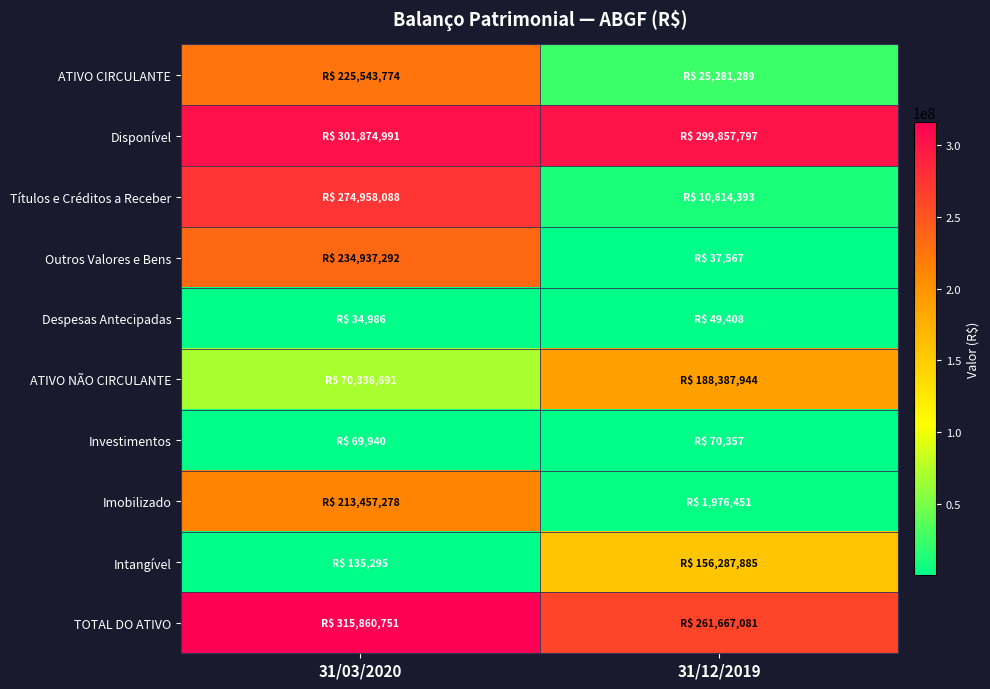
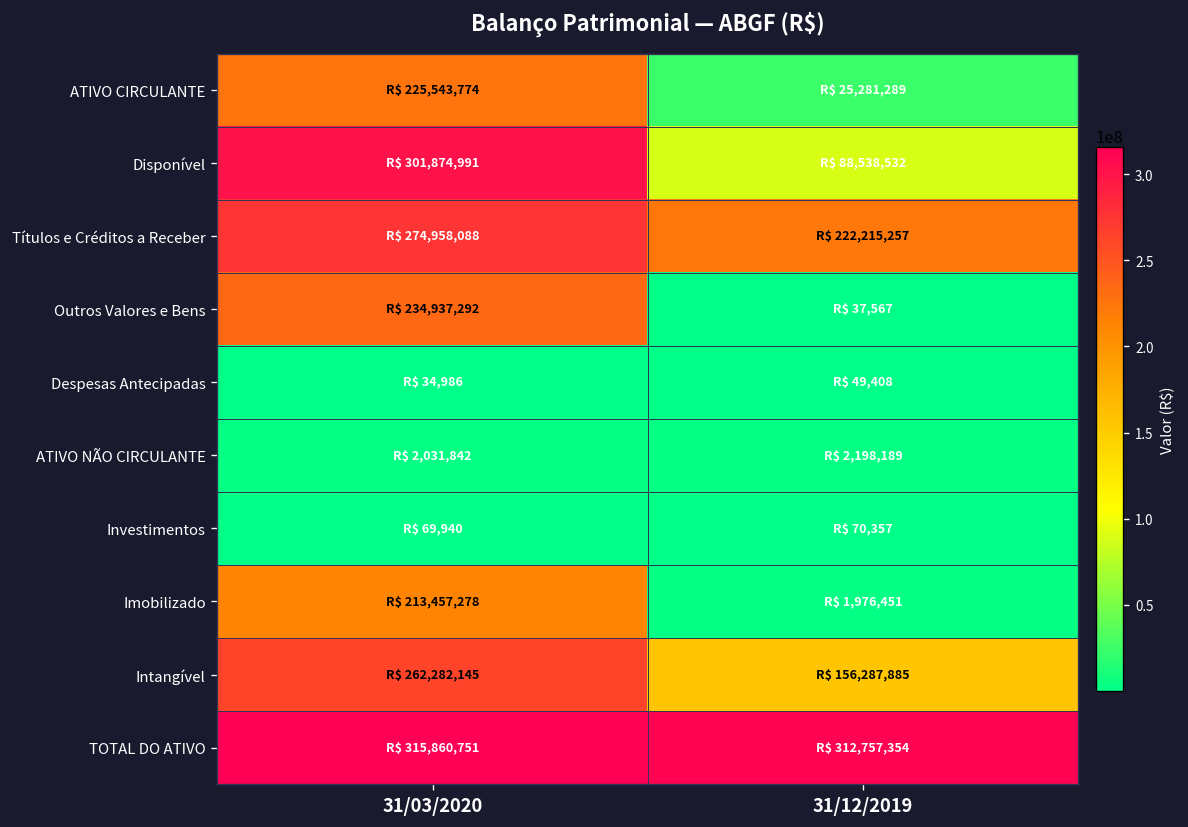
Disponível, 31/12/2019: 299,857,797 -> 88,538,532
Títulos e Créditos a Receber, 31/12/2019: 10,614,393 -> 222,215,257
ATIVO NÃO CIRCULANTE, 31/03/2020: 70,336,691 -> 2,031,842
ATIVO NÃO CIRCULANTE, 31/12/2019: 188,387,944 -> 2,198,189
Intangível, 31/03/2020: 135,295 -> 262,282,145
TOTAL DO ATIVO, 31/12/2019: 261,667,081 -> 312,757,354
